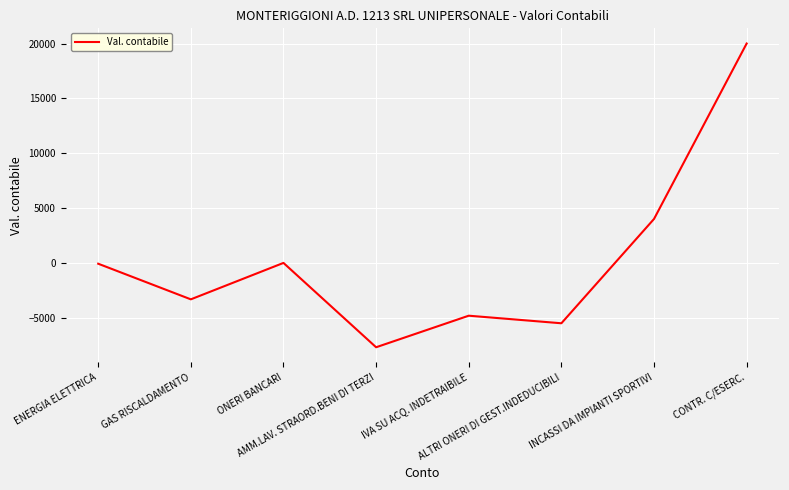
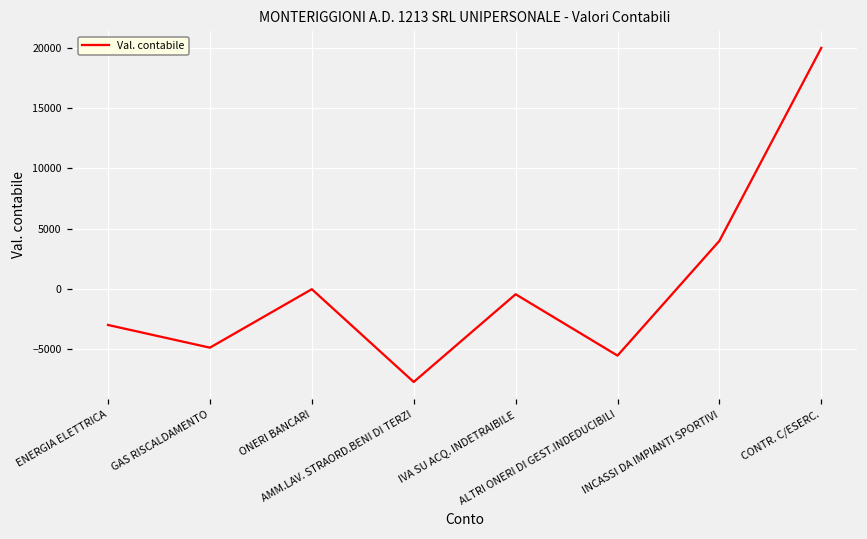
ENERGIA ELETTRICA: -100 -> -3000
GAS RISCALDAMENTO: -3300 -> -4900
IVA SU ACQ. INDETRAIBILE: -4800 -> -400
